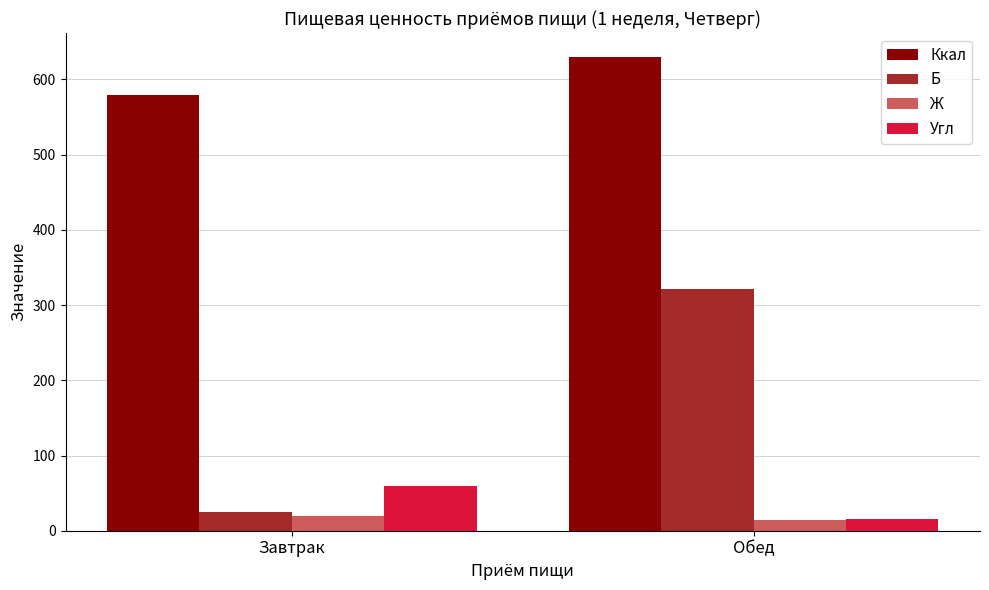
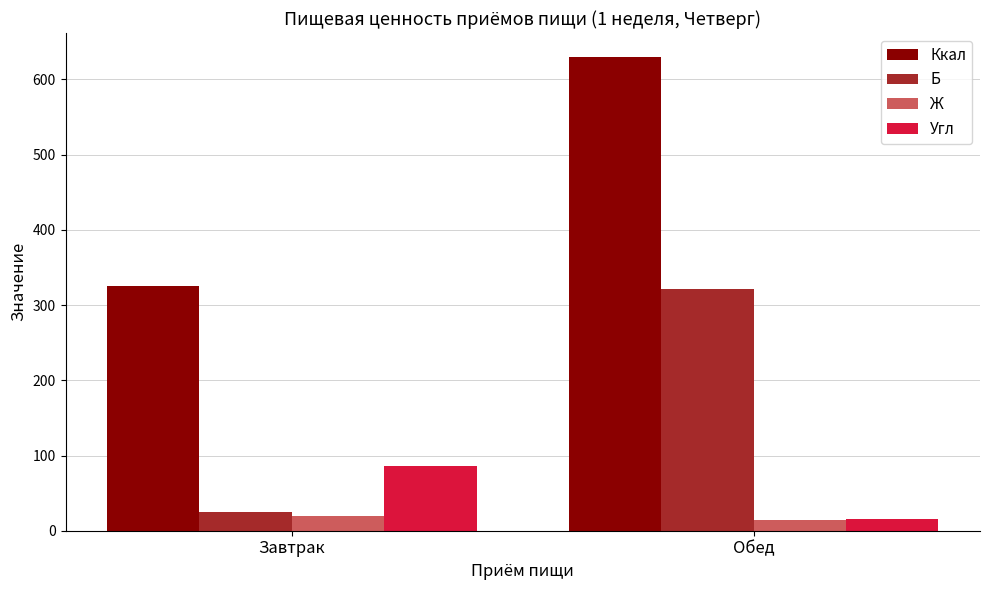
Ккал, Завтрак: 580 -> 330
Угл, Завтрак: 60 -> 90
